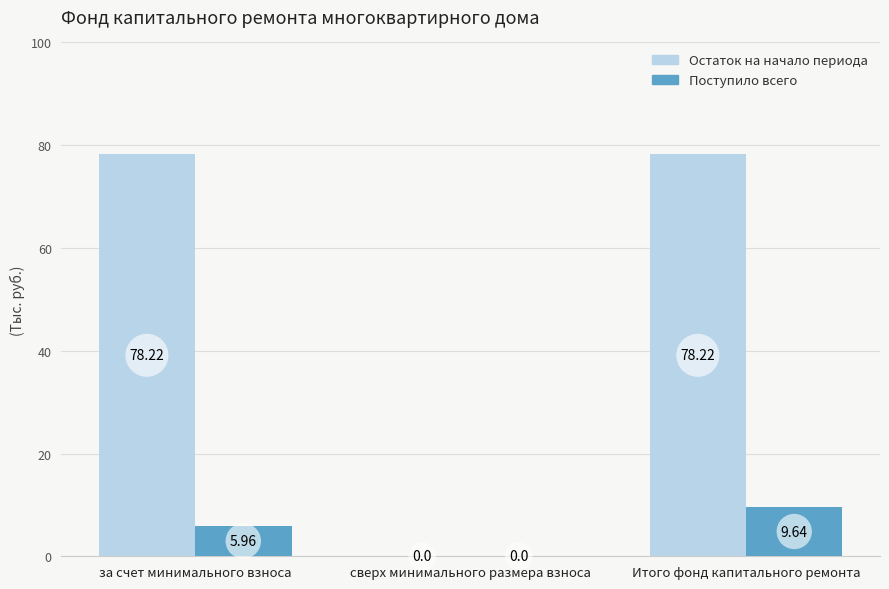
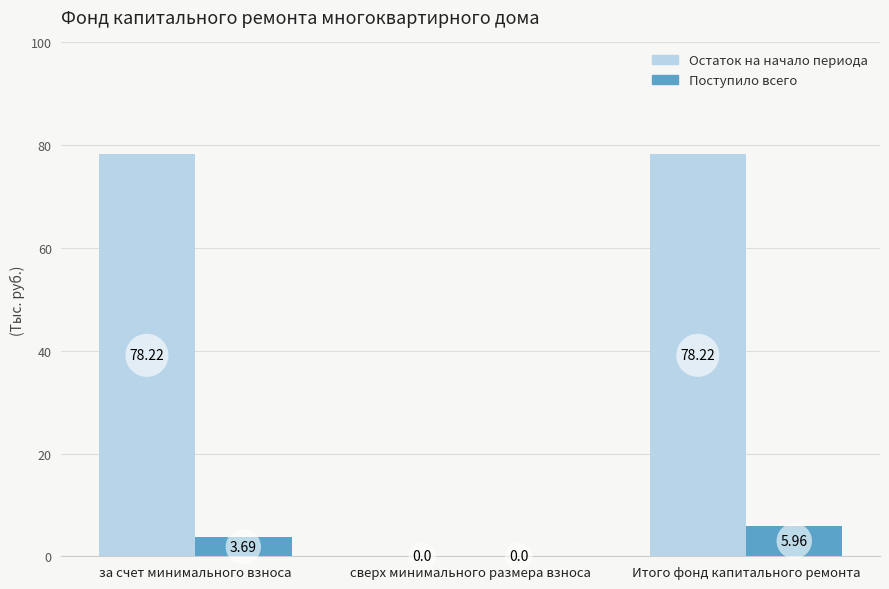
Поступило всего, за счет минимального взноса: 5.96 -> 3.69
Поступило всего, Итого фонд капитального ремонта: 9.64 -> 5.96
